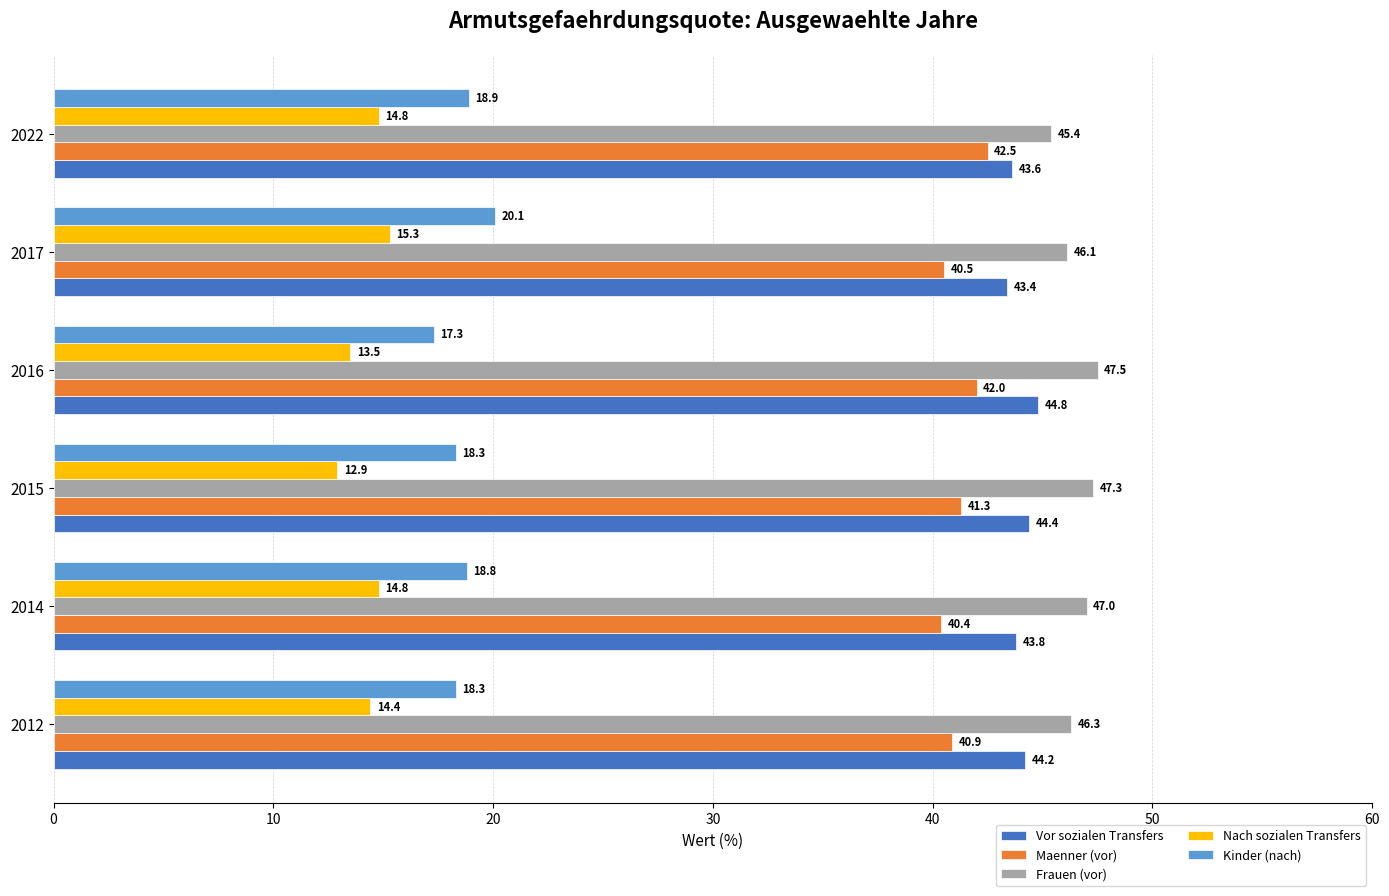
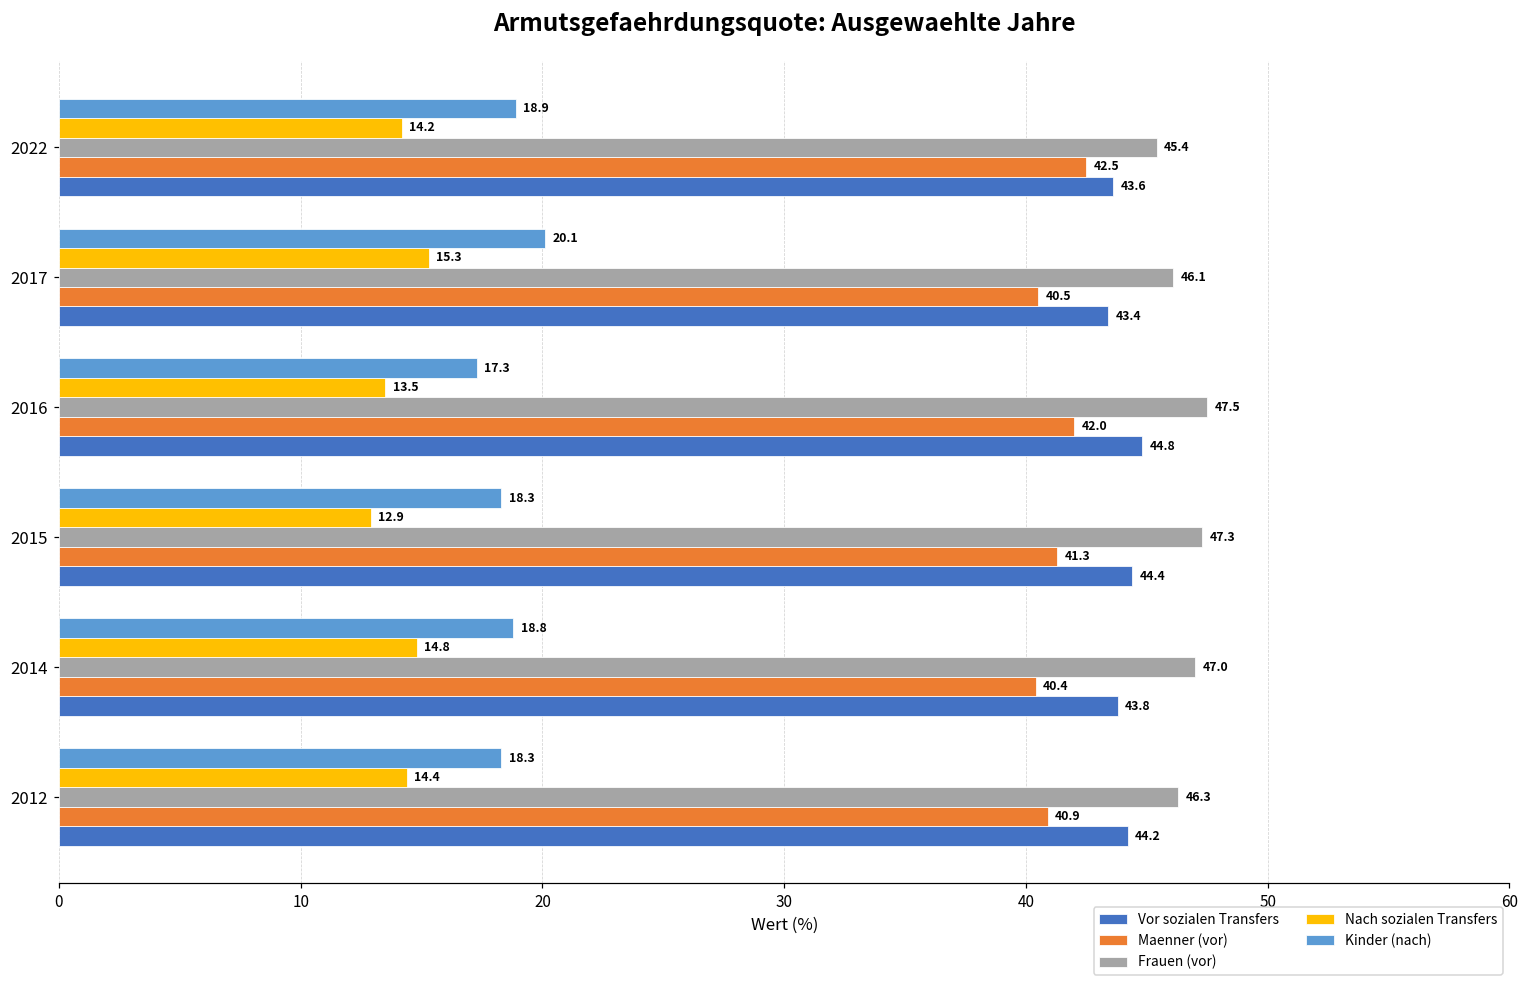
Nach sozialen Transfers, 2022: 14.8 -> 14.2
